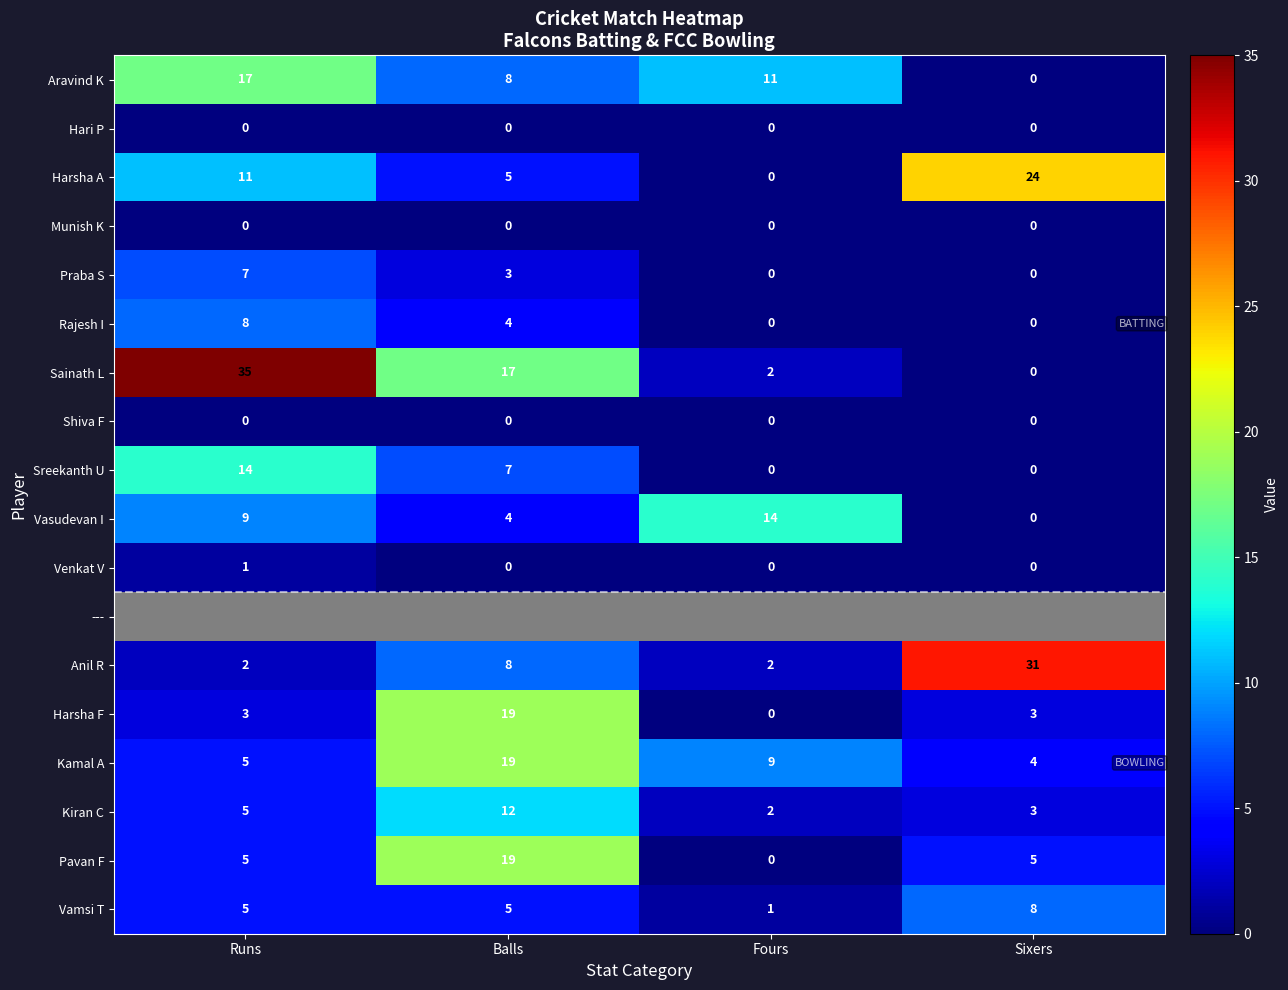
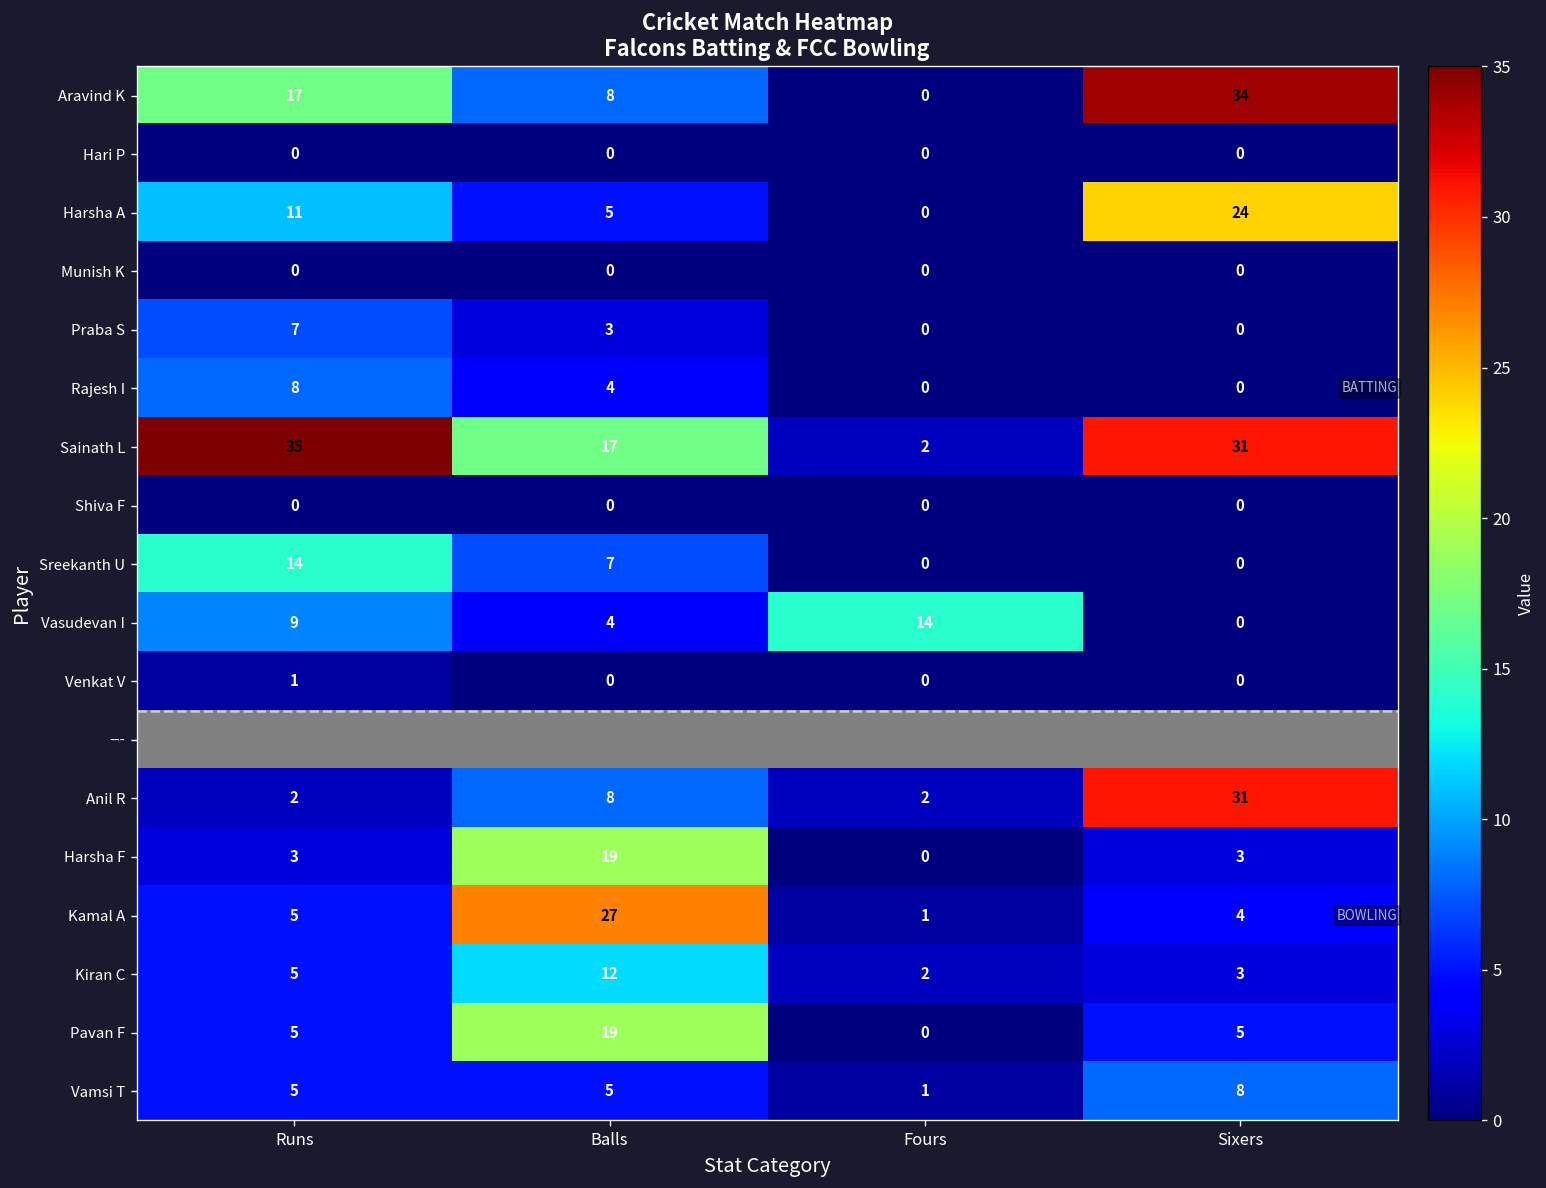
Aravind K, Fours: 11 -> 0
Aravind K, Sixers: 0 -> 34
Sainath L, Sixers: 0 -> 31
Kamal A, Balls: 19 -> 27
Kamal A, Fours: 9 -> 1
